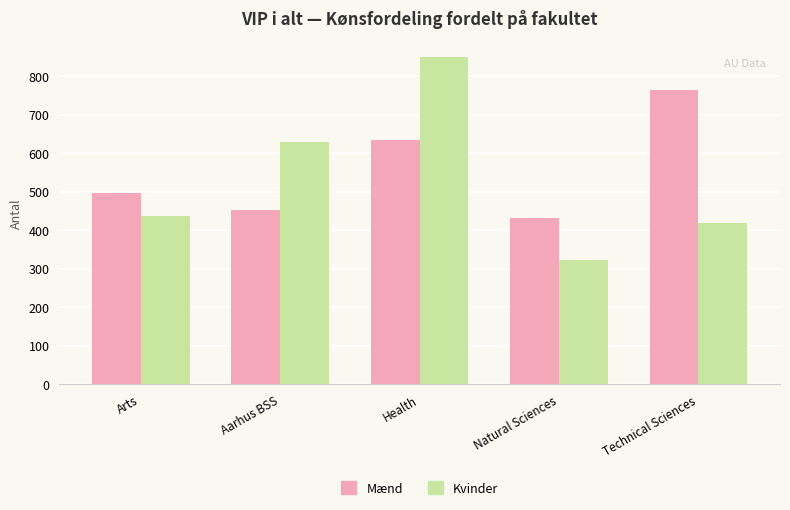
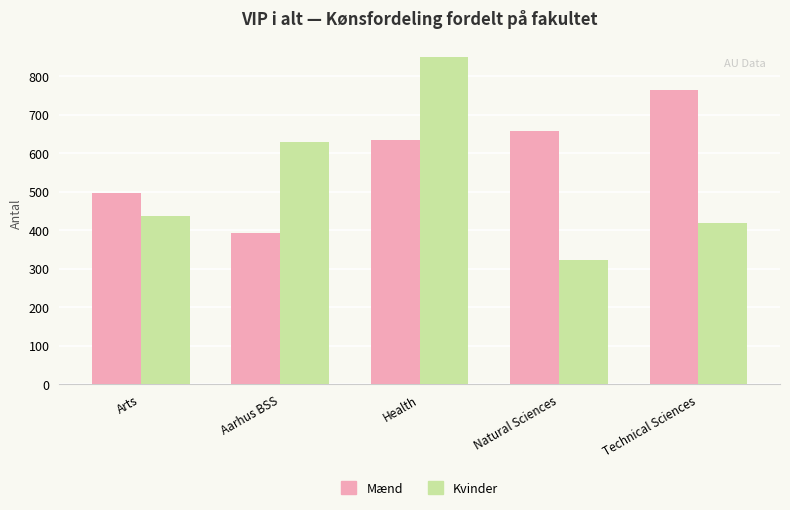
Mænd, Aarhus BSS: 450 -> 390
Mænd, Natural Sciences: 430 -> 660
